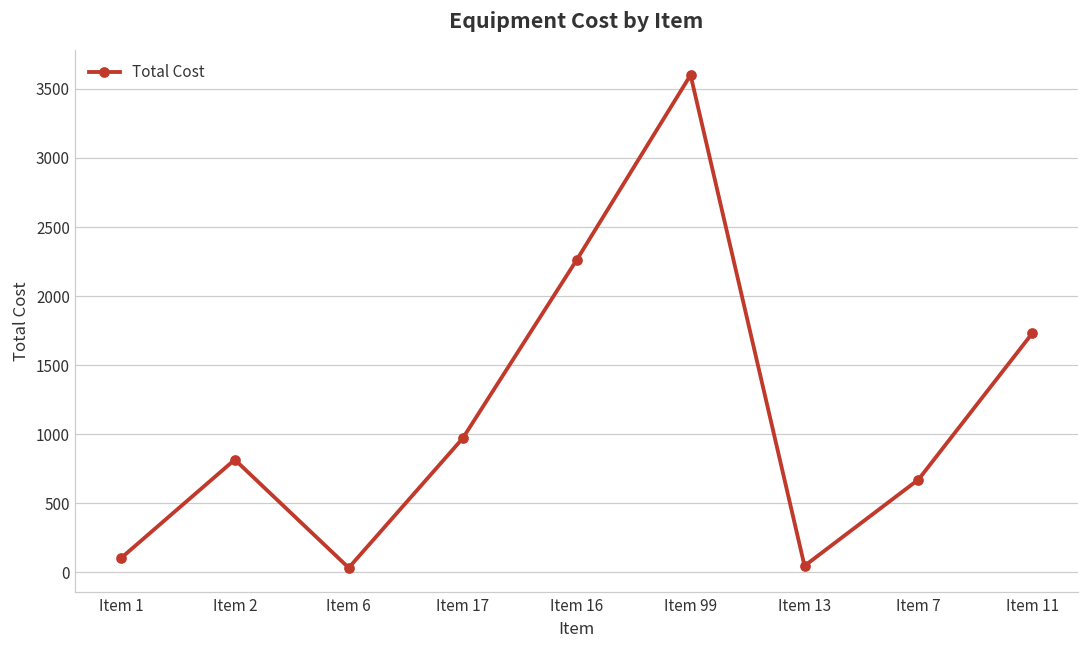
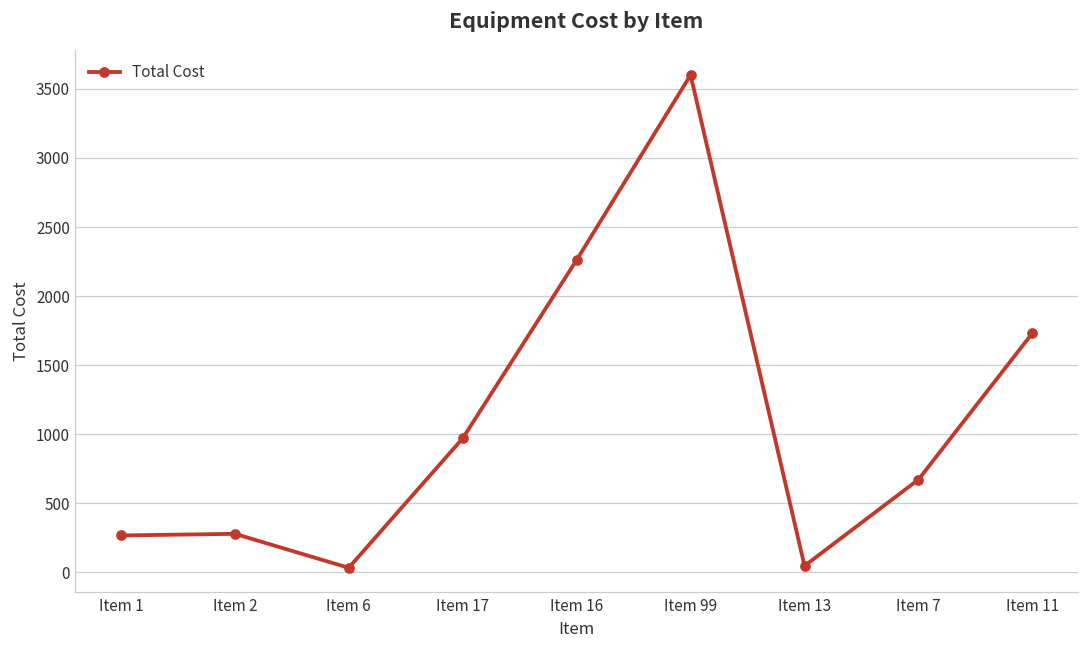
Item 1: 100 -> 270
Item 2: 820 -> 280
